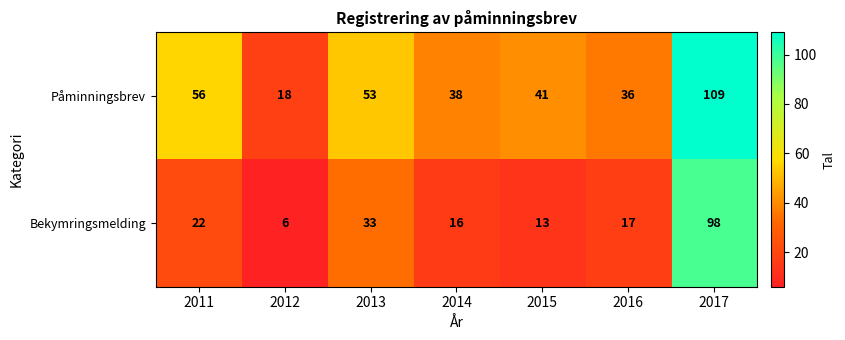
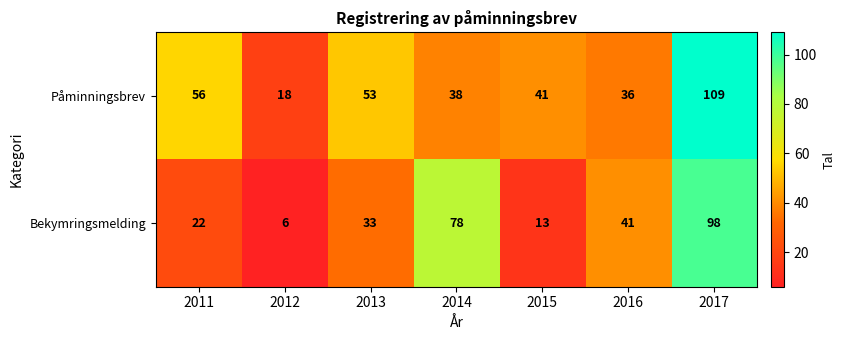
Bekymringsmelding, 2014: 16 -> 78
Bekymringsmelding, 2016: 17 -> 41
